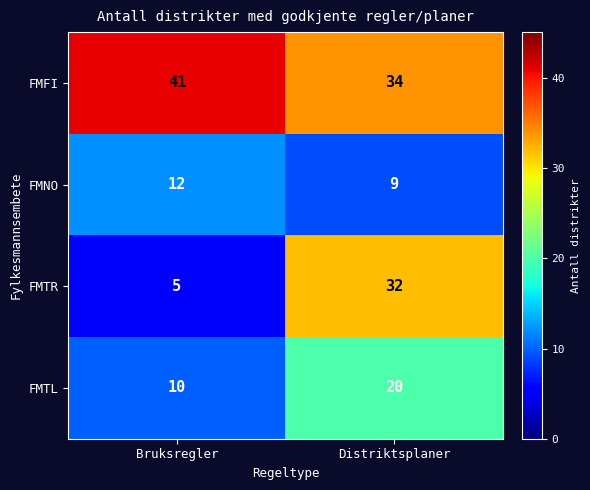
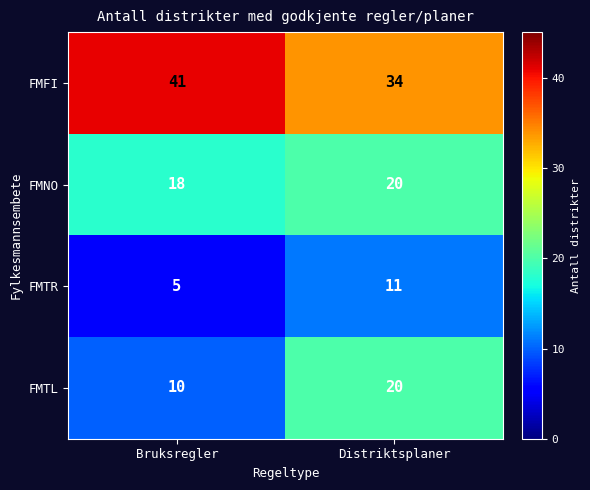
FMNO, Bruksregler: 12 -> 18
FMNO, Distriktsplaner: 9 -> 20
FMTR, Distriktsplaner: 32 -> 11
